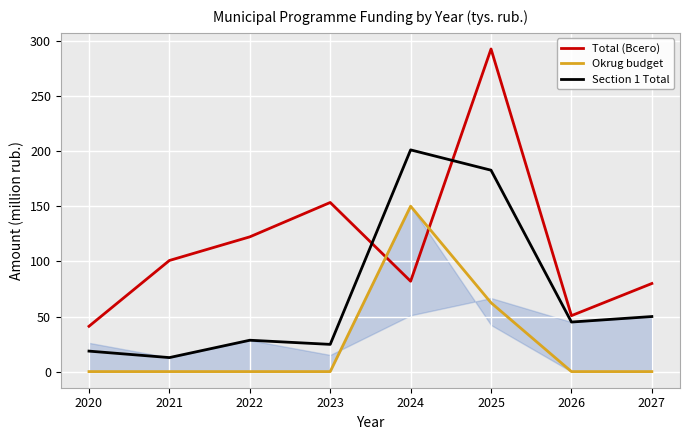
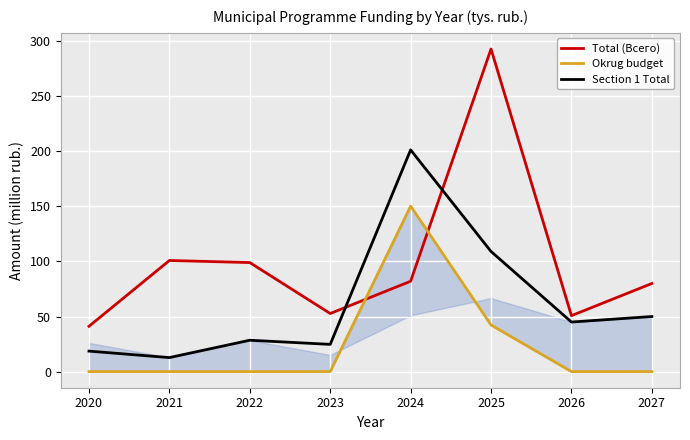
Total (Всего), 2022: 122 -> 99
Total (Всего), 2023: 154 -> 53
Okrug budget, 2025: 63 -> 42
Section 1 Total, 2025: 183 -> 109
